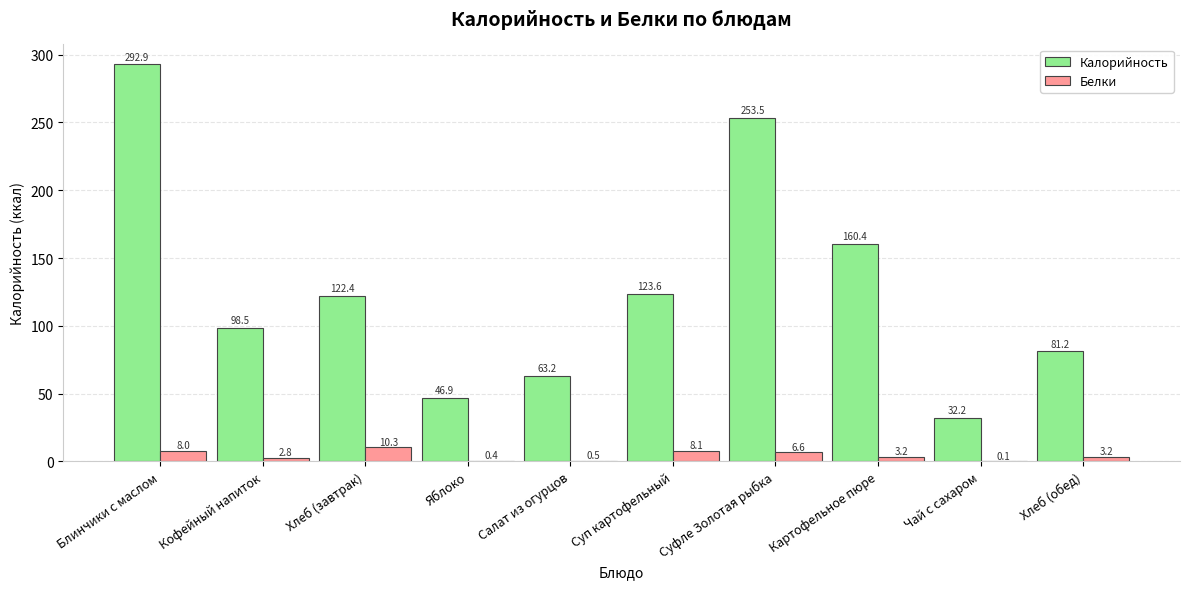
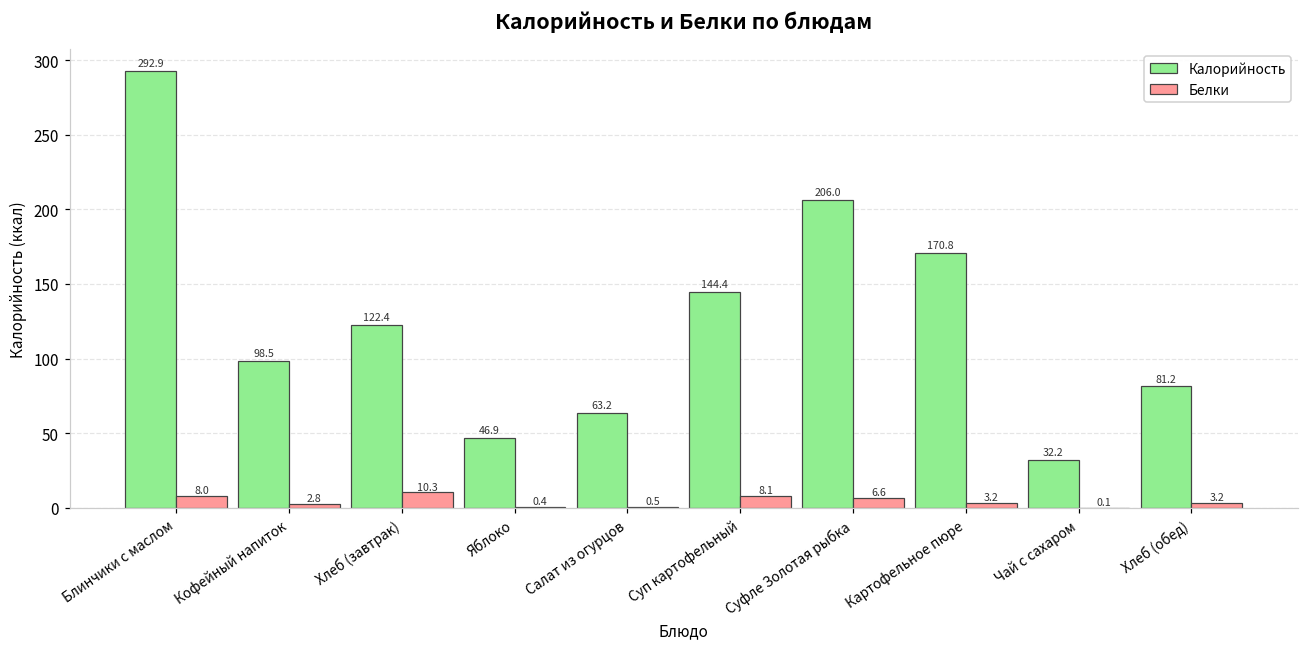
Калорийность, Суп картофельный: 123.6 -> 144.4
Калорийность, Суфле Золотая рыбка: 253.5 -> 206.0
Калорийность, Картофельное пюре: 160.4 -> 170.8
